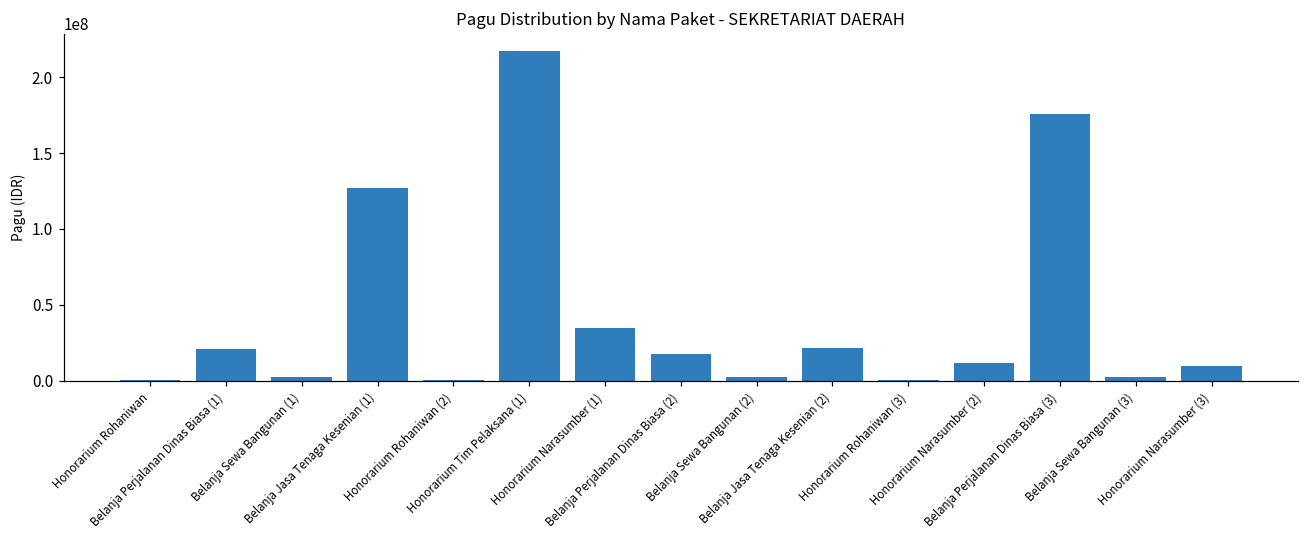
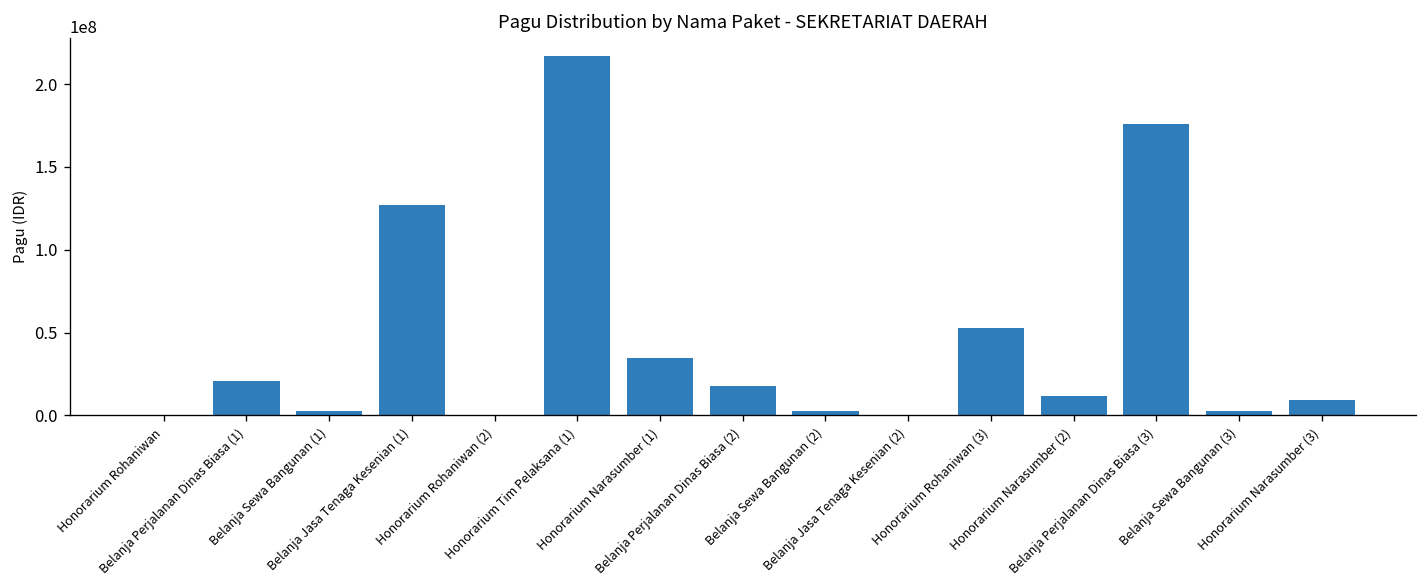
Belanja Jasa Tenaga Kesenian (2): 22000000 -> 0
Honorarium Rohaniwan (3): 0 -> 53000000
